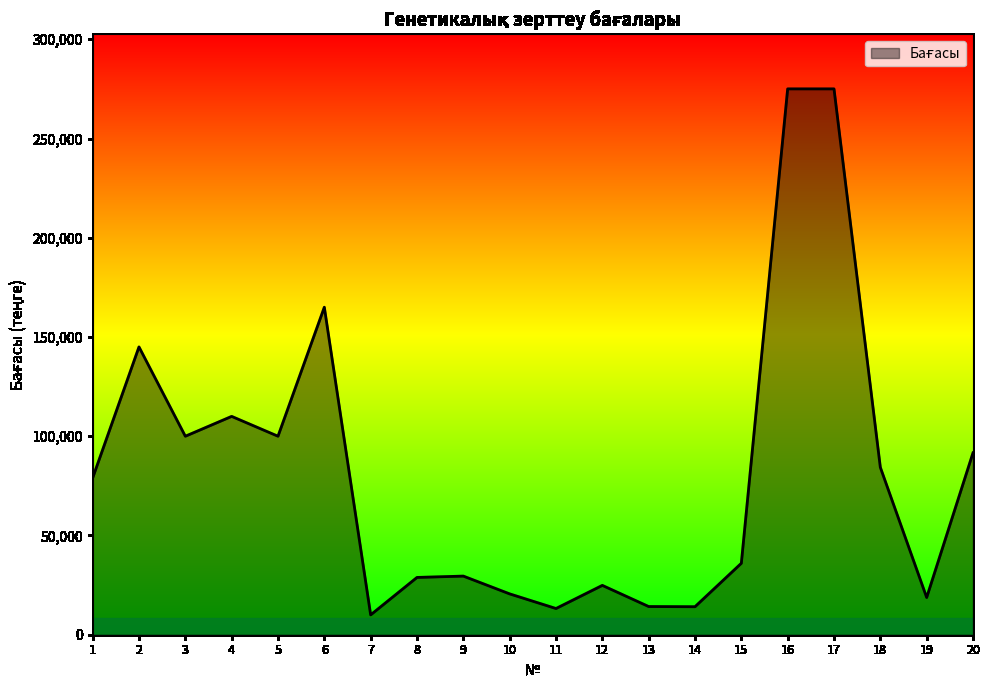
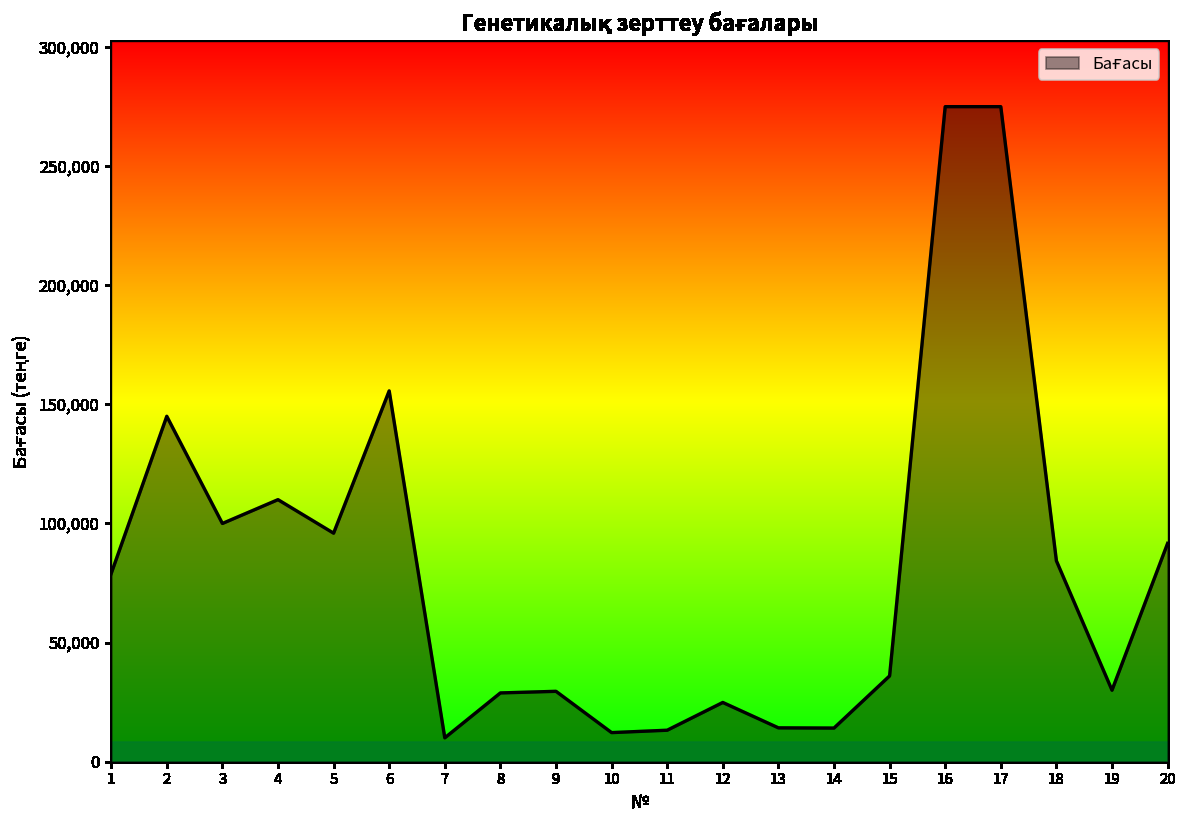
5: 100,000 -> 96,000
6: 165,000 -> 156,000
10: 21,000 -> 12,000
19: 19,000 -> 30,000
